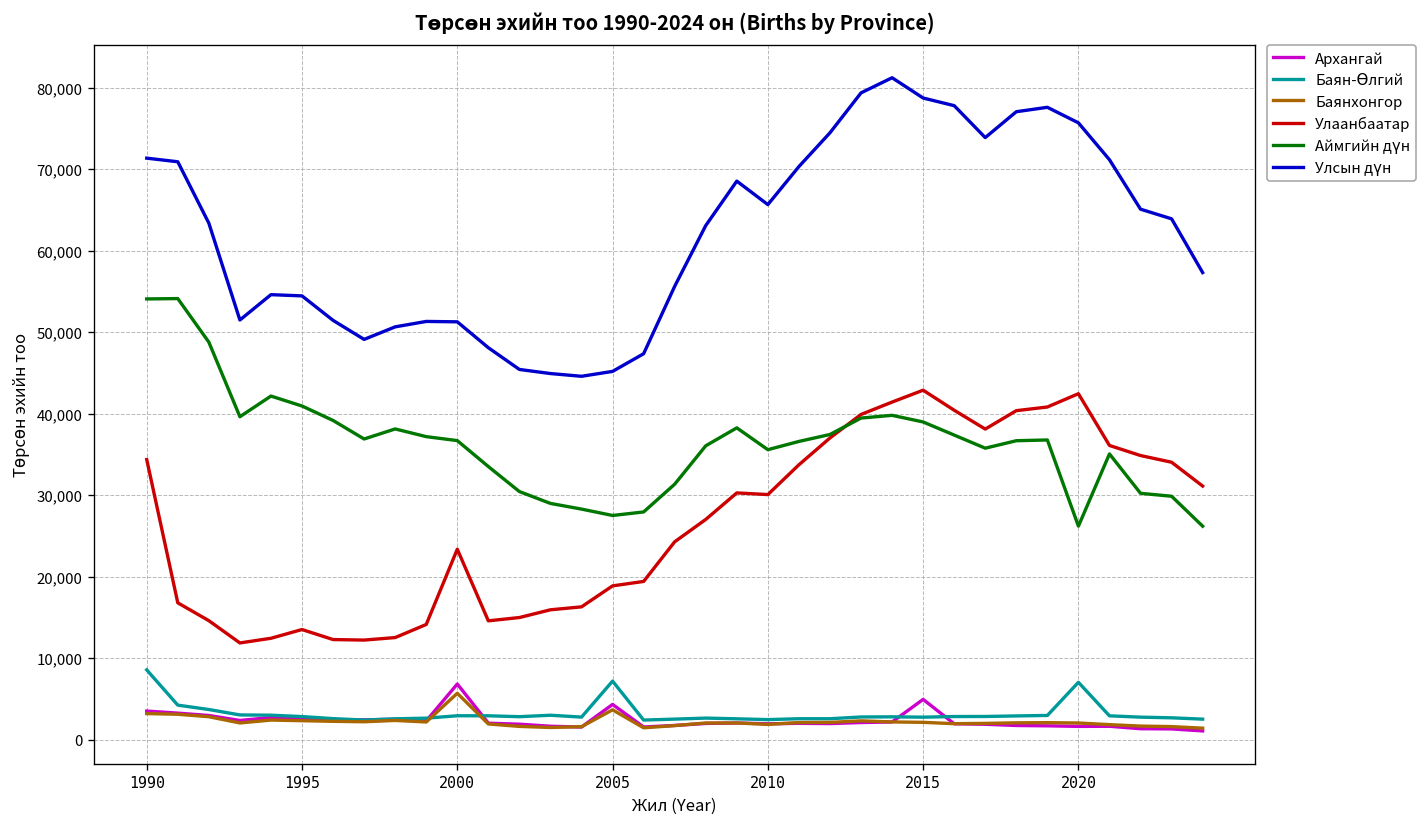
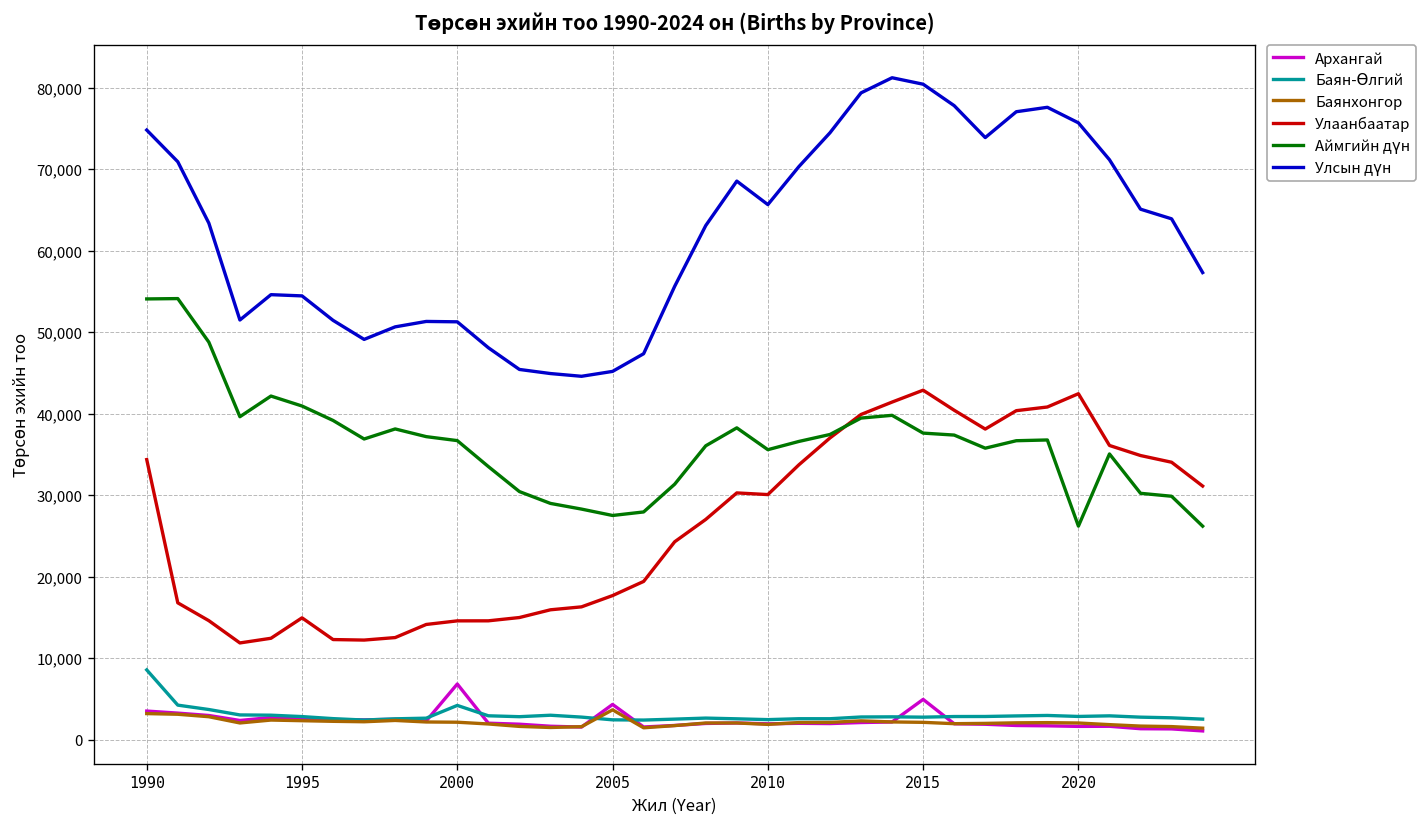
Улсын дүн, 1990: 71,000 -> 75,000
Улаанбаатар, 1995: 14,000 -> 15,000
Баян-Өлгий, 2000: 3,000 -> 4,000
Баянхонгор, 2000: 6,000 -> 2,000
Улаанбаатар, 2000: 23,000 -> 15,000
Баян-Өлгий, 2005: 7,000 -> 2,000
Улаанбаатар, 2005: 19,000 -> 18,000
Аймгийн дүн, 2015: 39,000 -> 38,000
Улсын дүн, 2015: 79,000 -> 80,000
Баян-Өлгий, 2020: 7,000 -> 3,000
